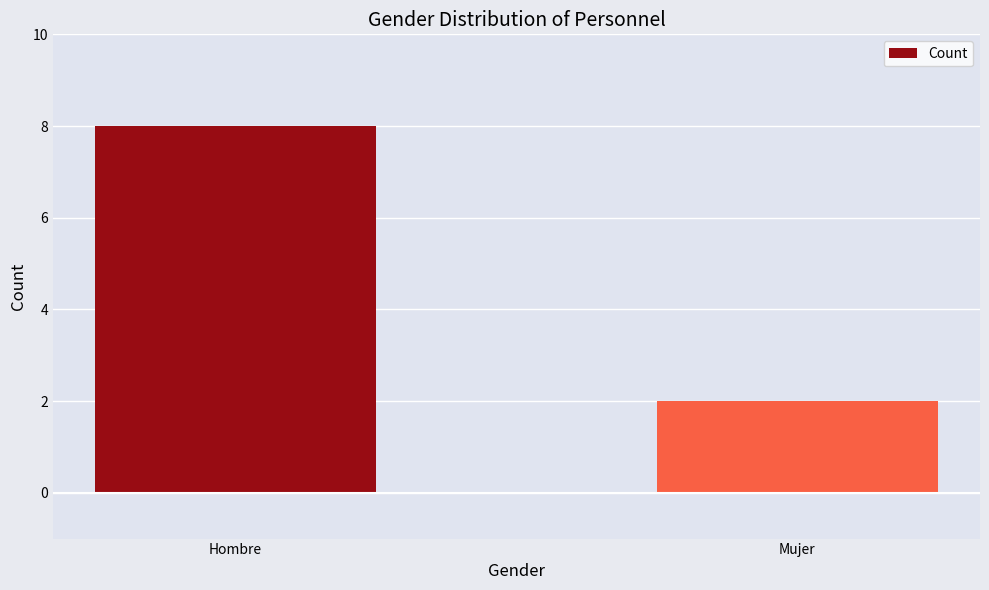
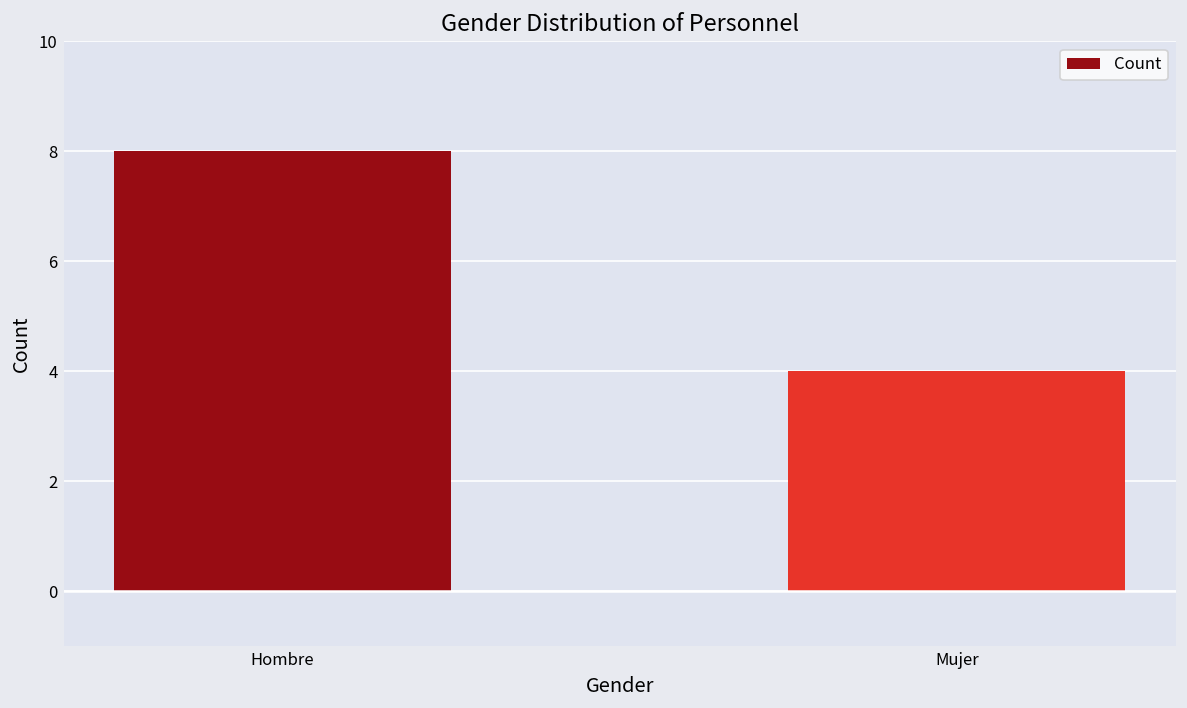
Mujer: 2 -> 4
